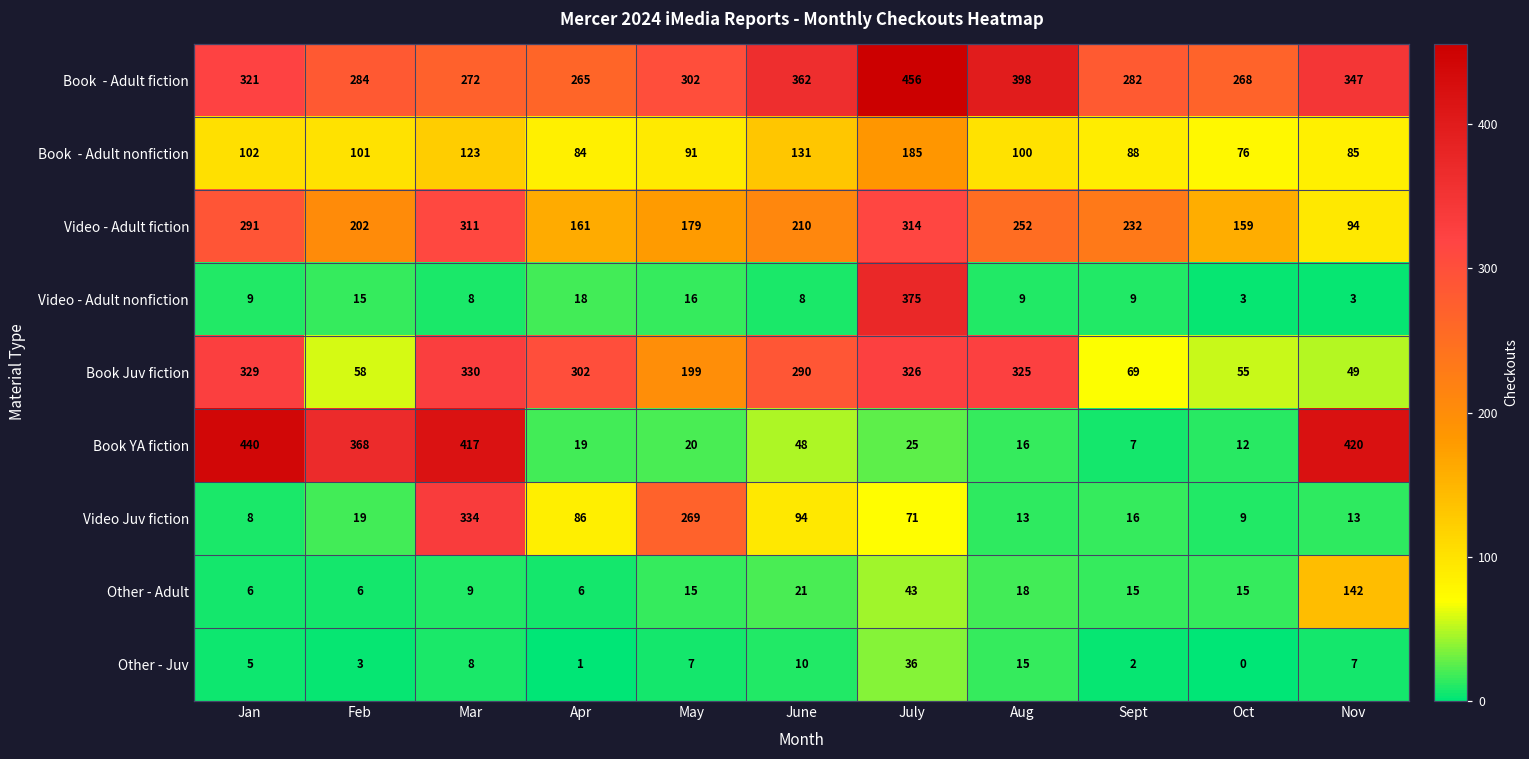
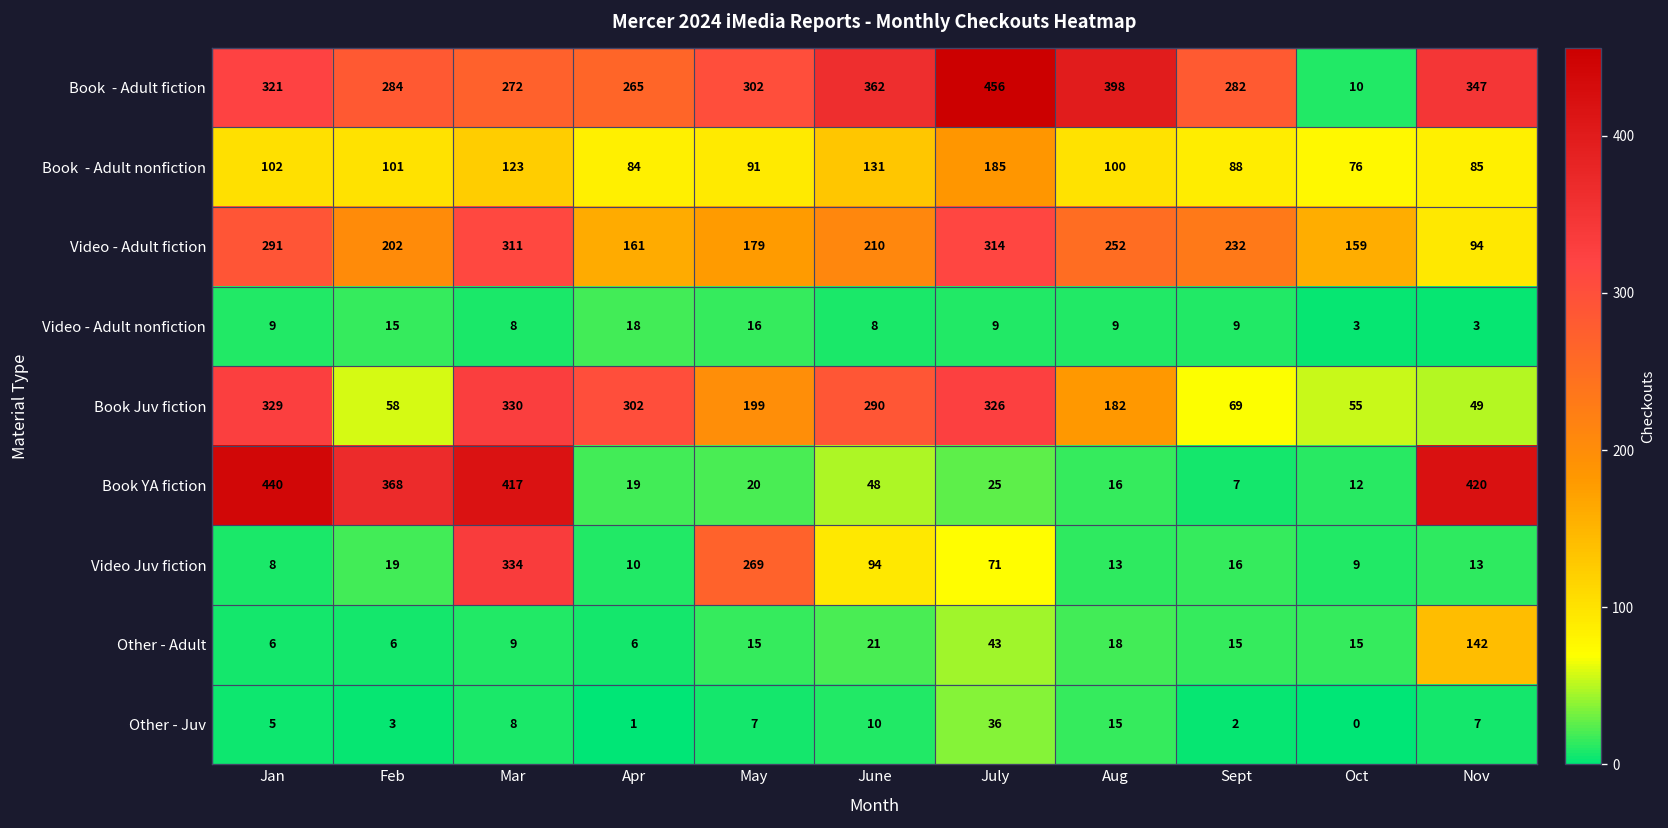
Book - Adult fiction, Oct: 268 -> 10
Video - Adult nonfiction, July: 375 -> 9
Book Juv fiction, Aug: 325 -> 182
Video Juv fiction, Apr: 86 -> 10
